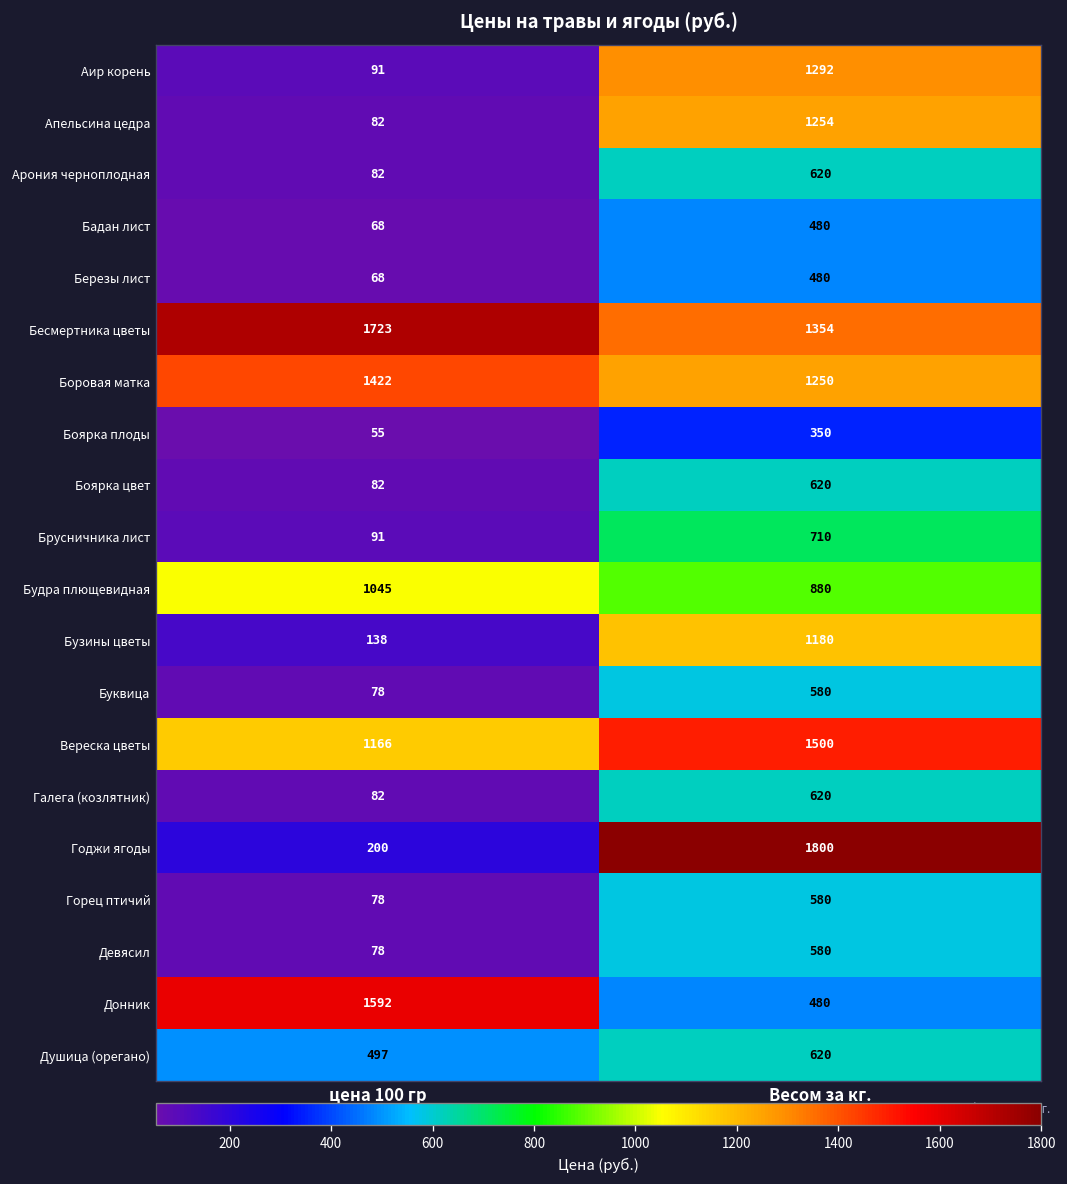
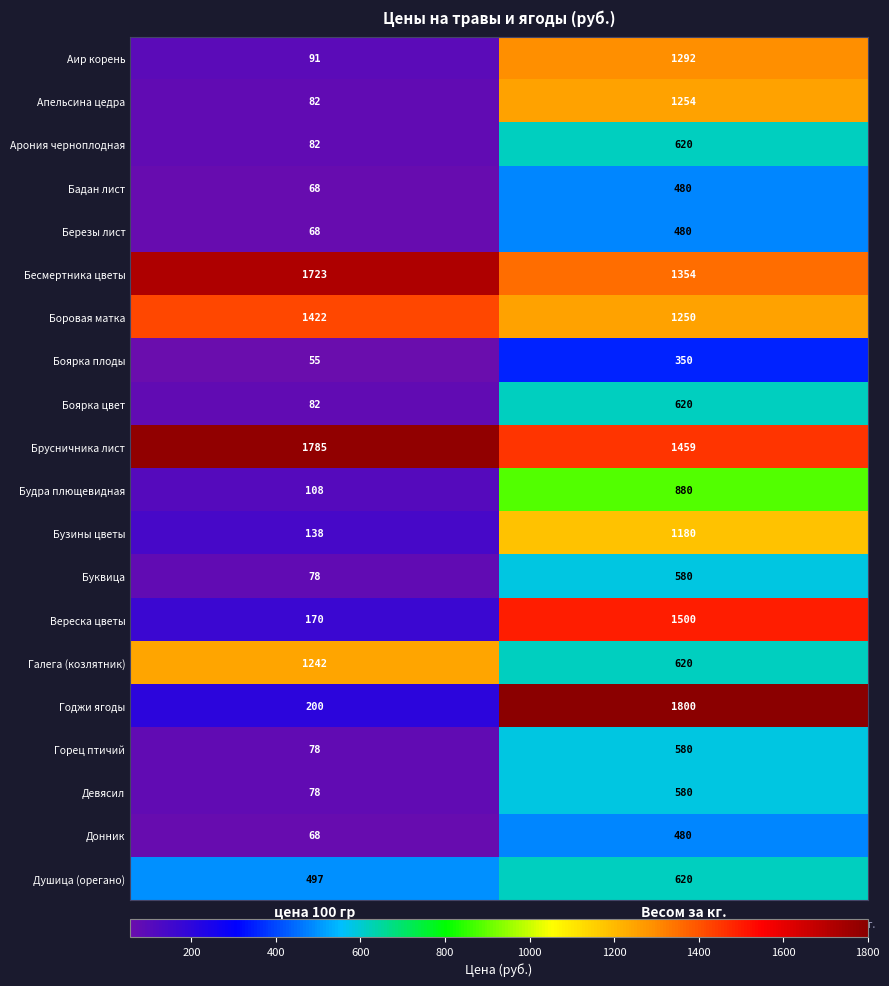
Брусничника лист, цена 100 гр: 91 -> 1785
Брусничника лист, Весом за кг.: 710 -> 1459
Будра плющевидная, цена 100 гр: 1045 -> 108
Вереска цветы, цена 100 гр: 1166 -> 170
Галега (козлятник), цена 100 гр: 82 -> 1242
Донник, цена 100 гр: 1592 -> 68
